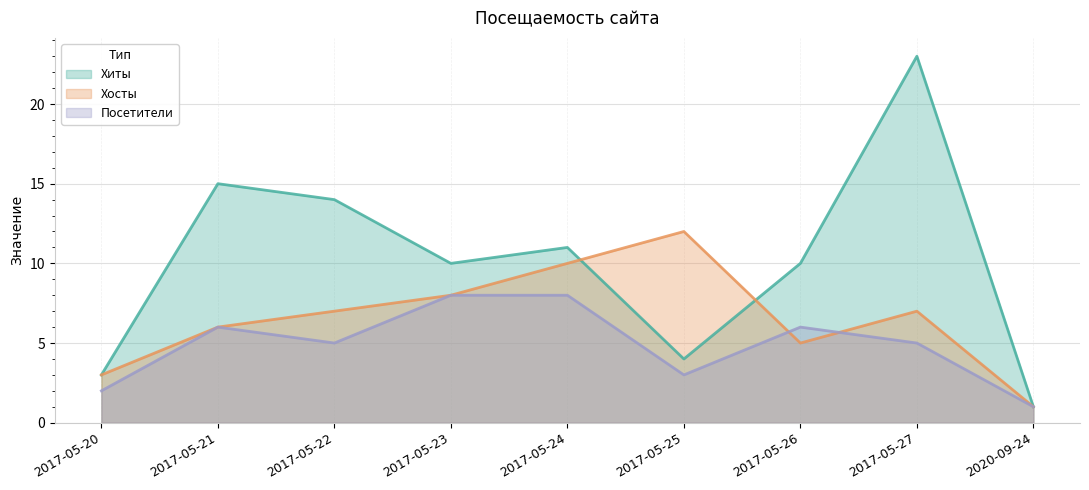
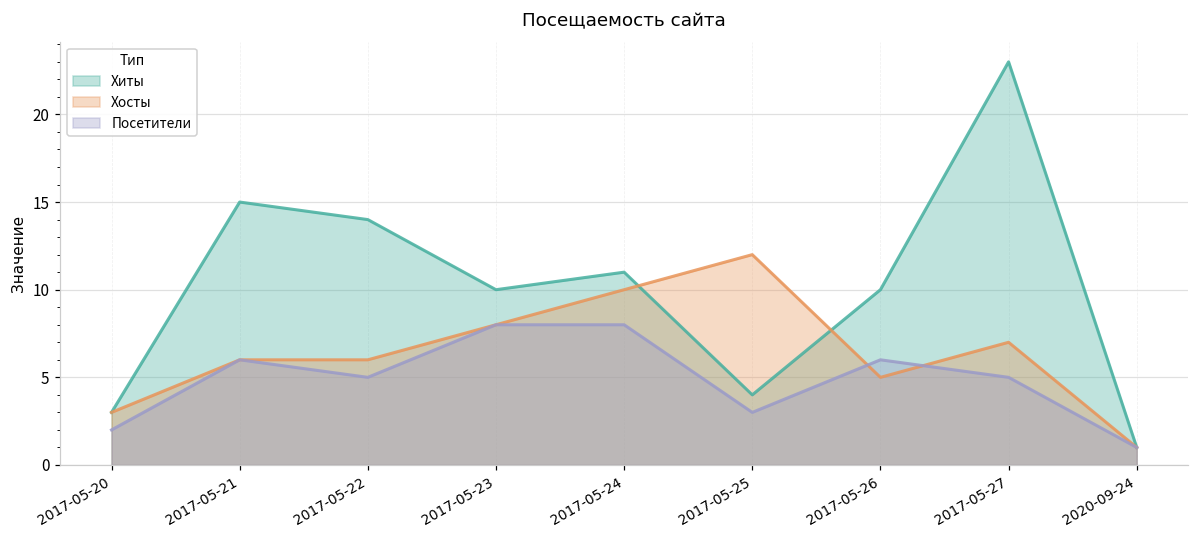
Хосты, 2017-05-22: 7 -> 6
